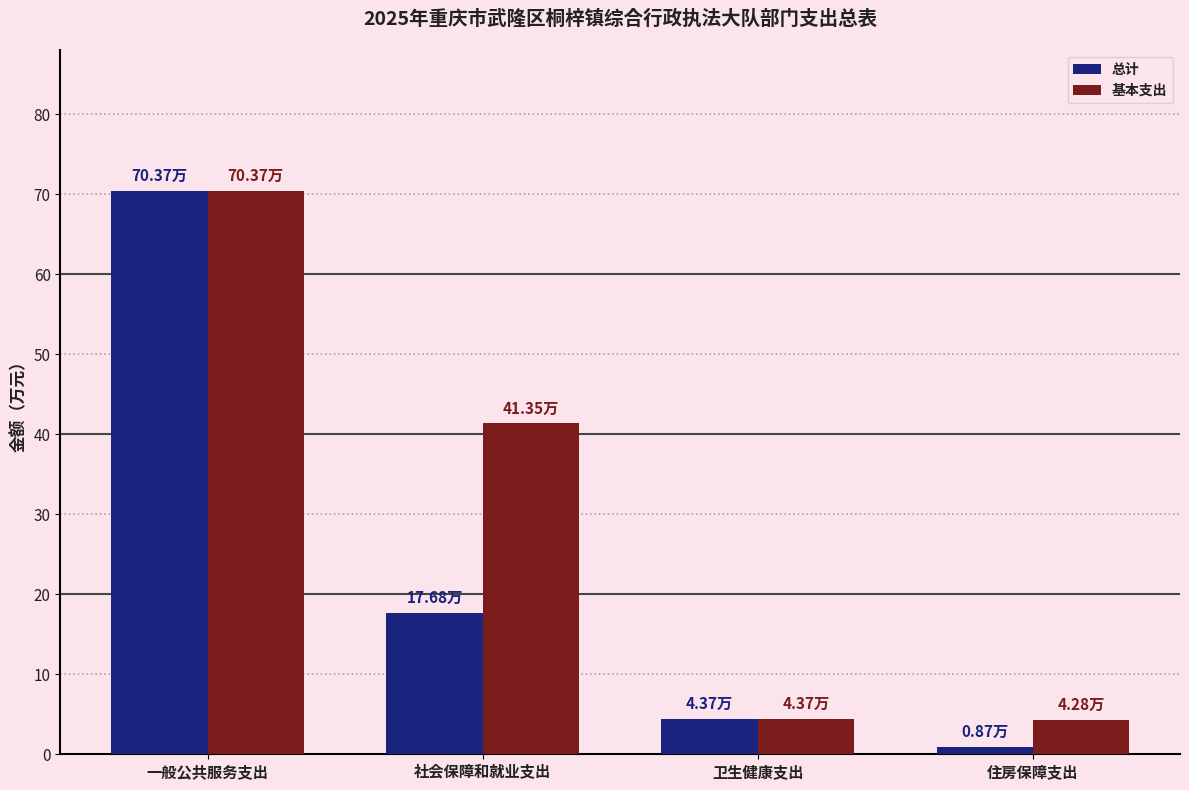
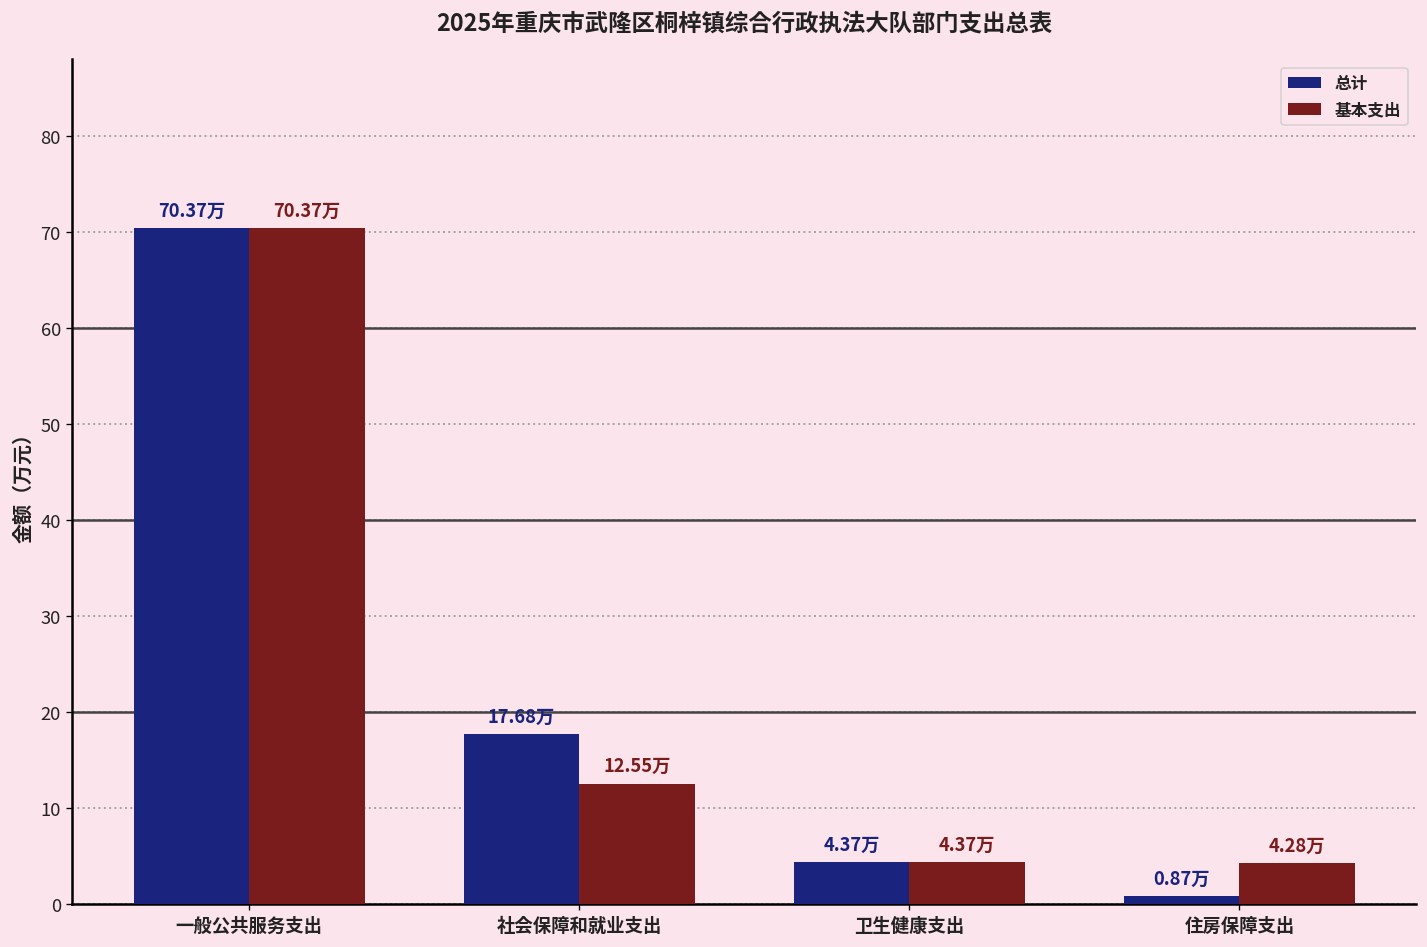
基本支出, 社会保障和就业支出: 41.35万 -> 12.55万
